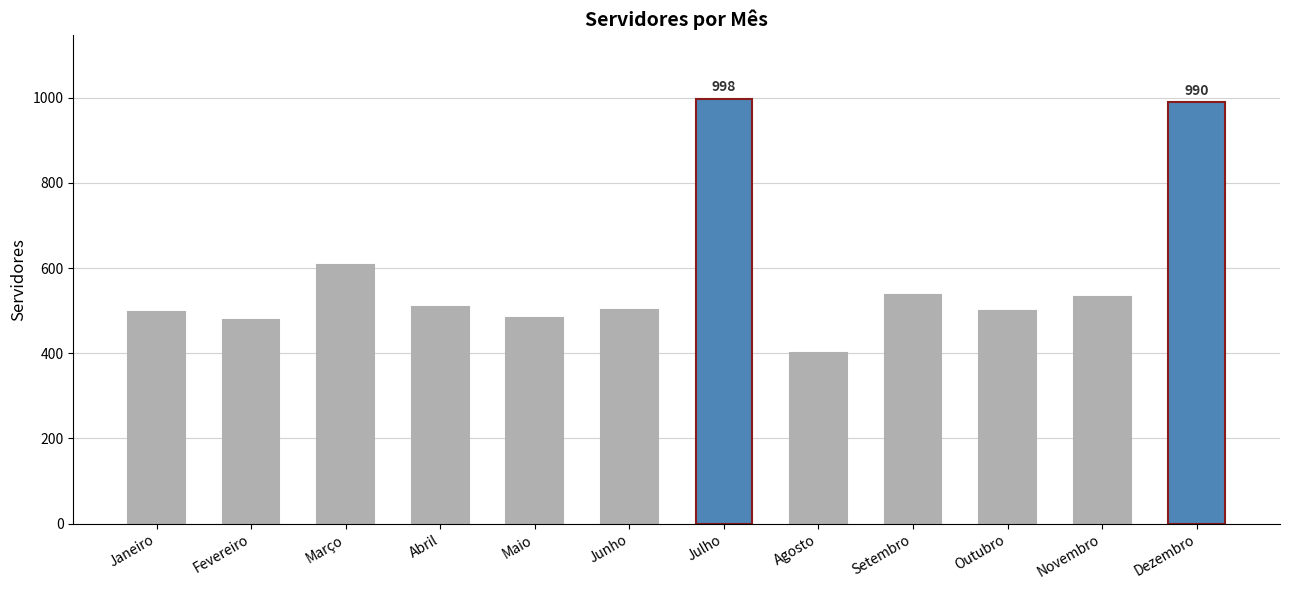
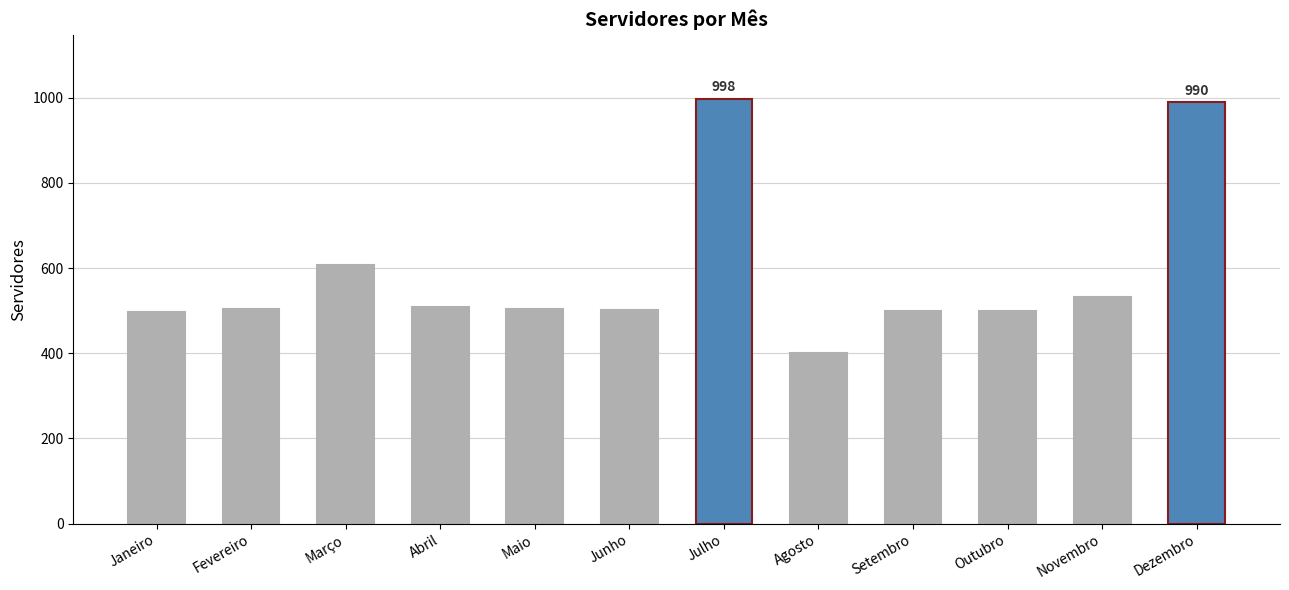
Fevereiro: 480 -> 500
Maio: 480 -> 510
Setembro: 540 -> 500
